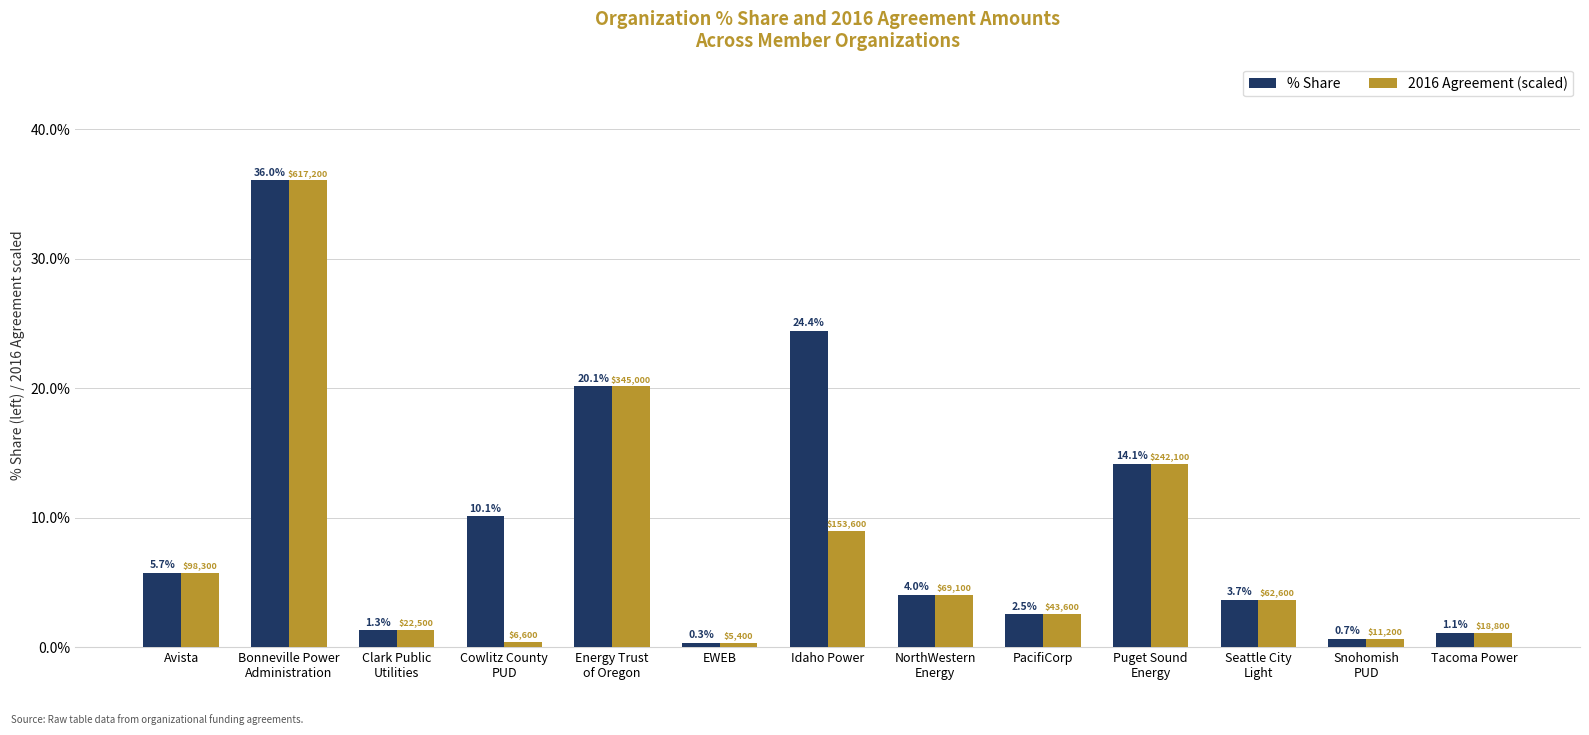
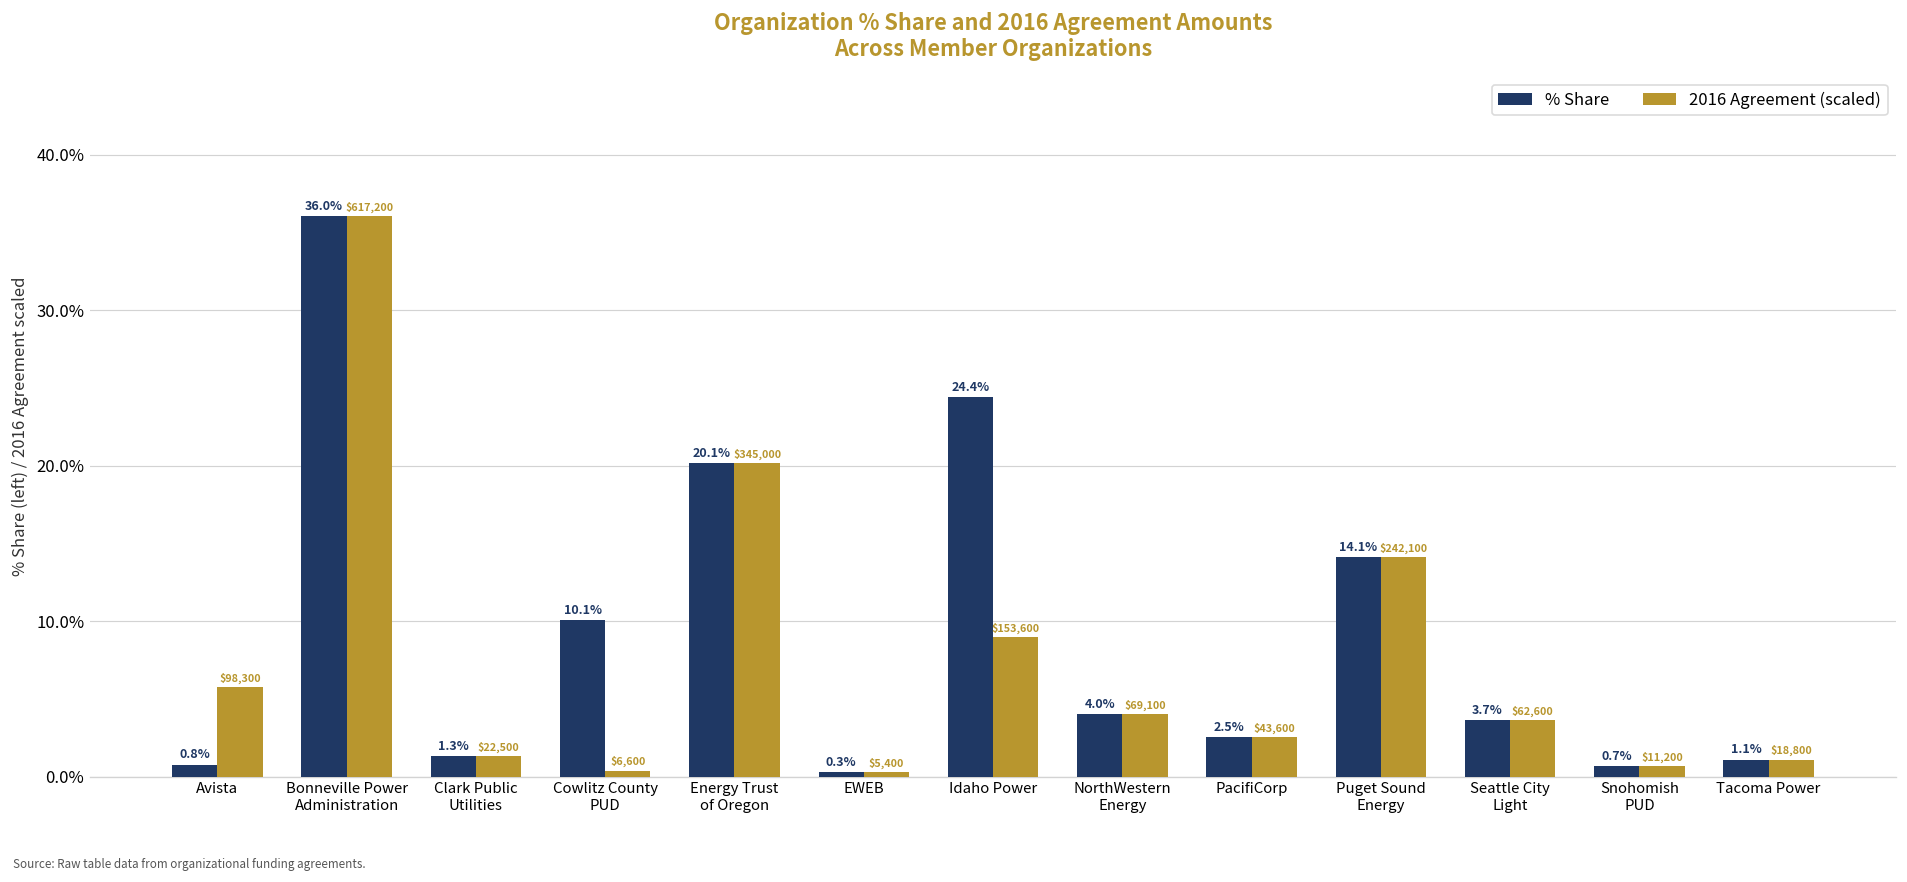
% Share, Avista: 5.7% -> 0.8%
